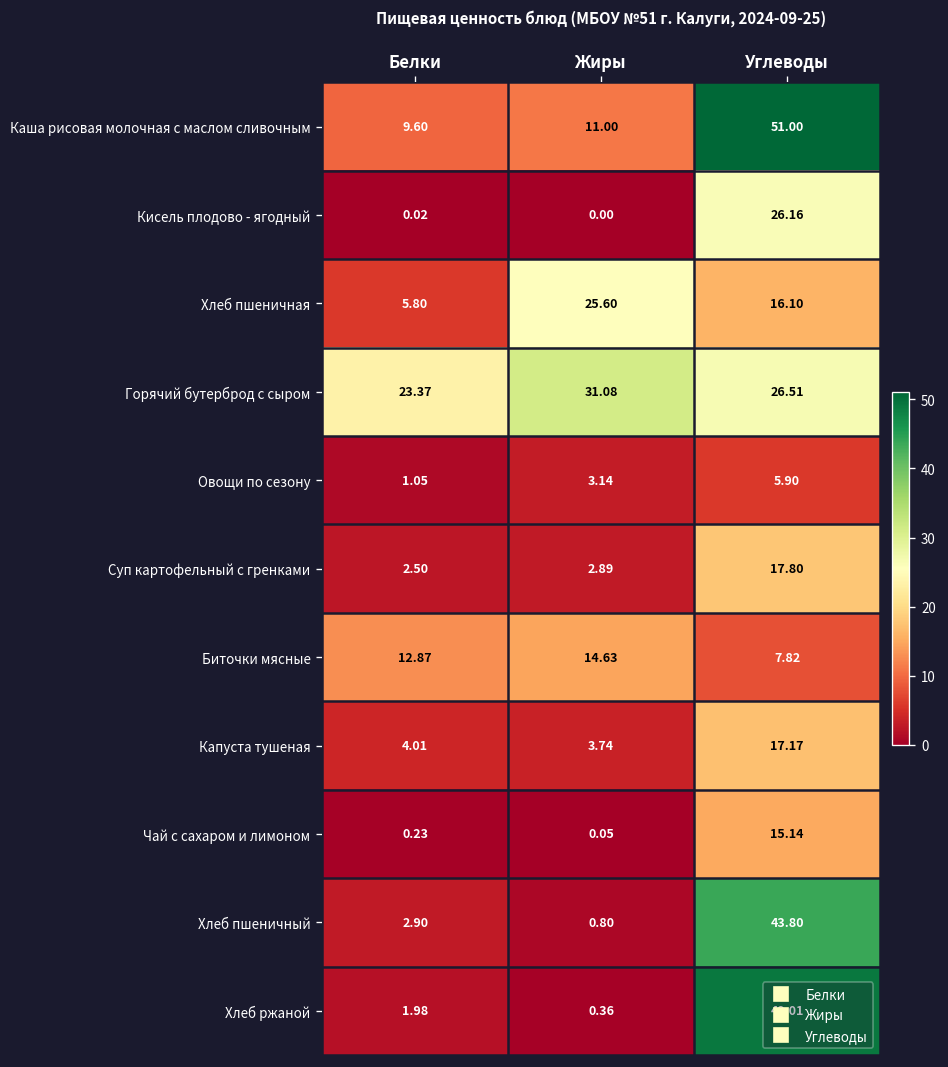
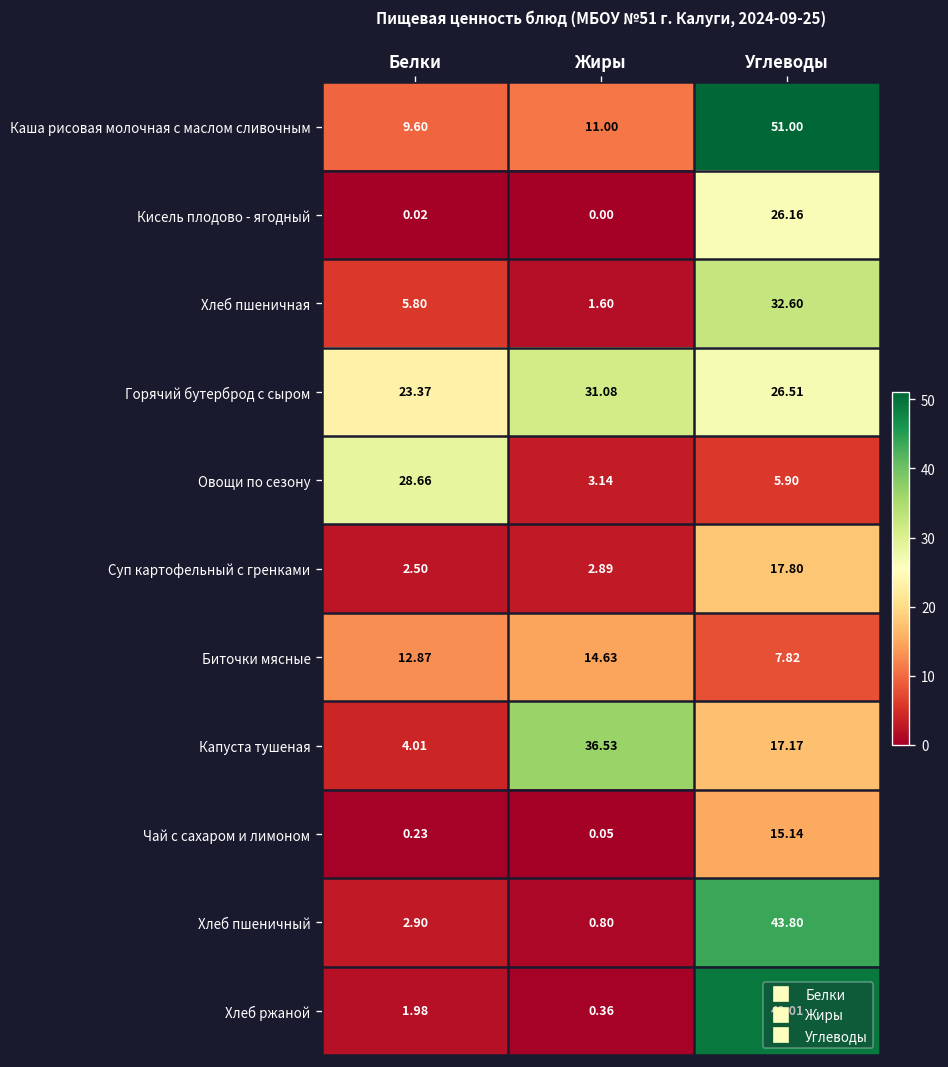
Хлеб пшеничная, Жиры: 25.60 -> 1.60
Хлеб пшеничная, Углеводы: 16.10 -> 32.60
Овощи по сезону, Белки: 1.05 -> 28.66
Капуста тушеная, Жиры: 3.74 -> 36.53
